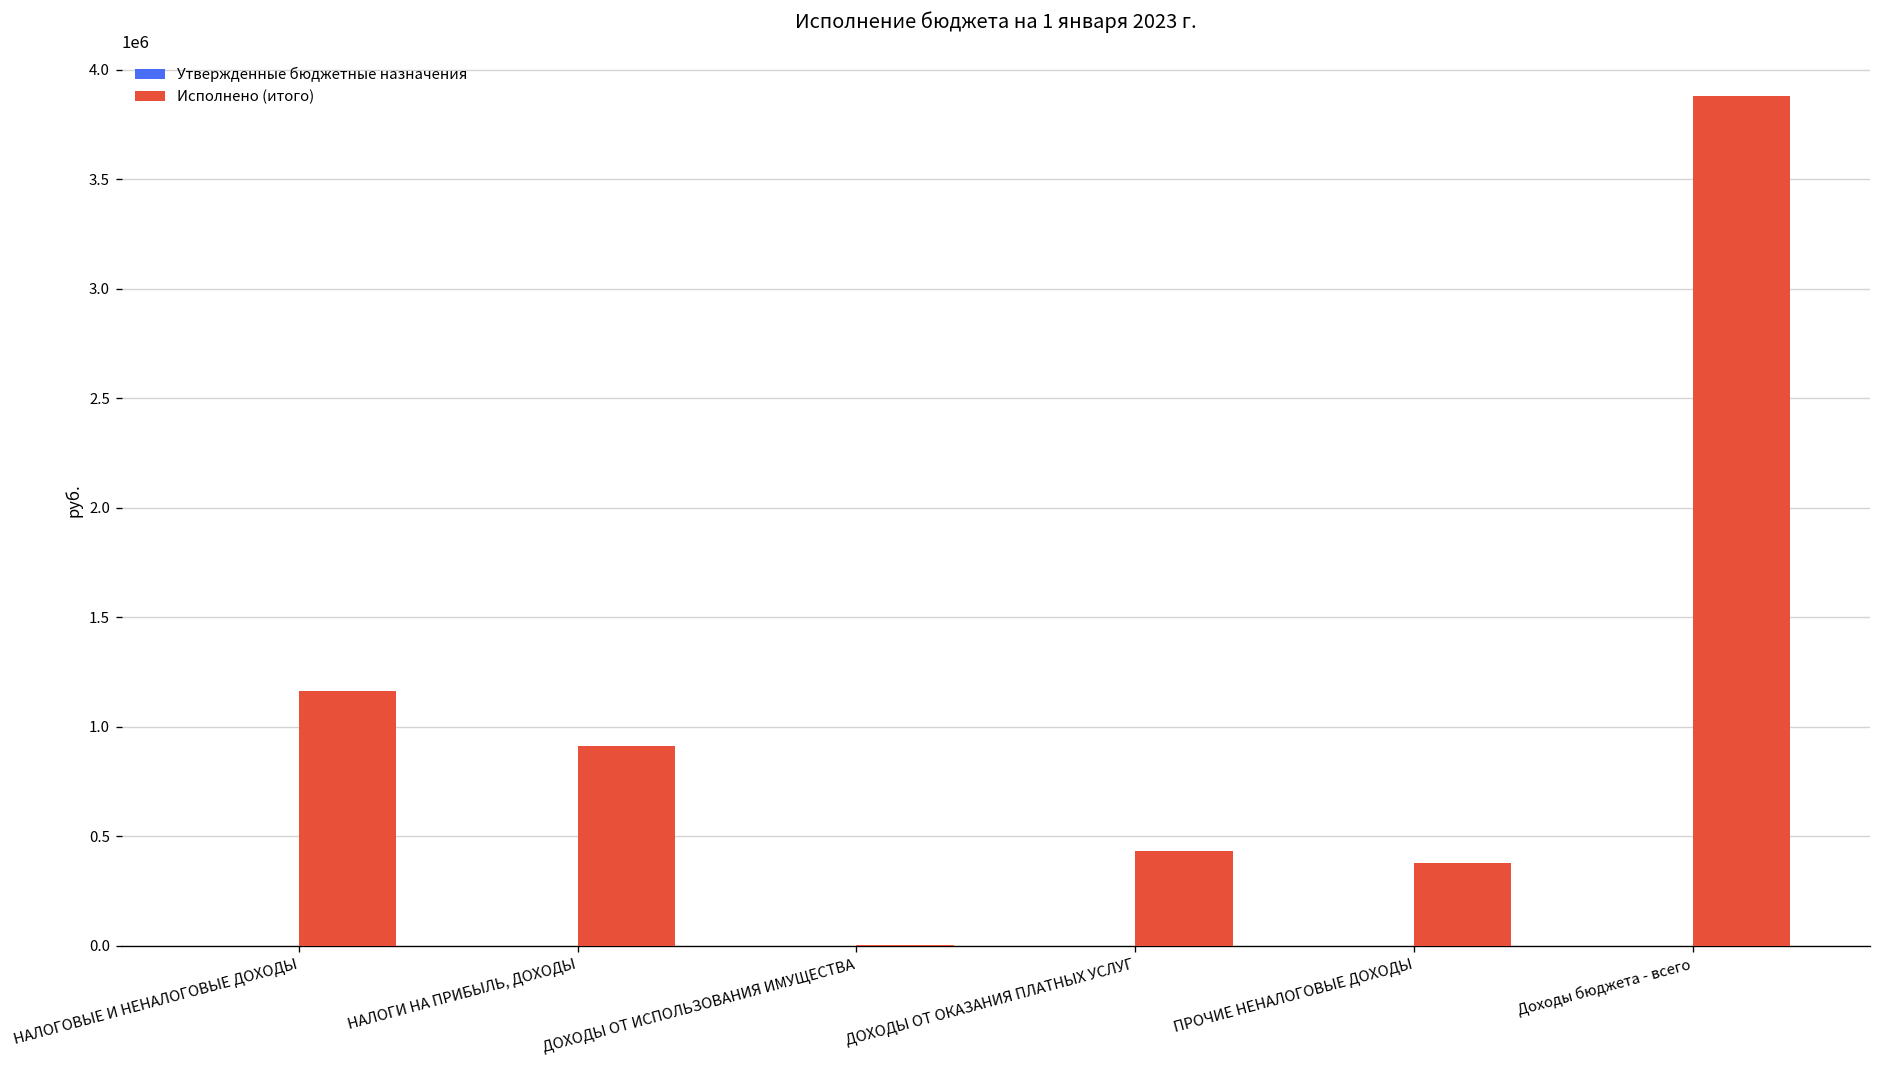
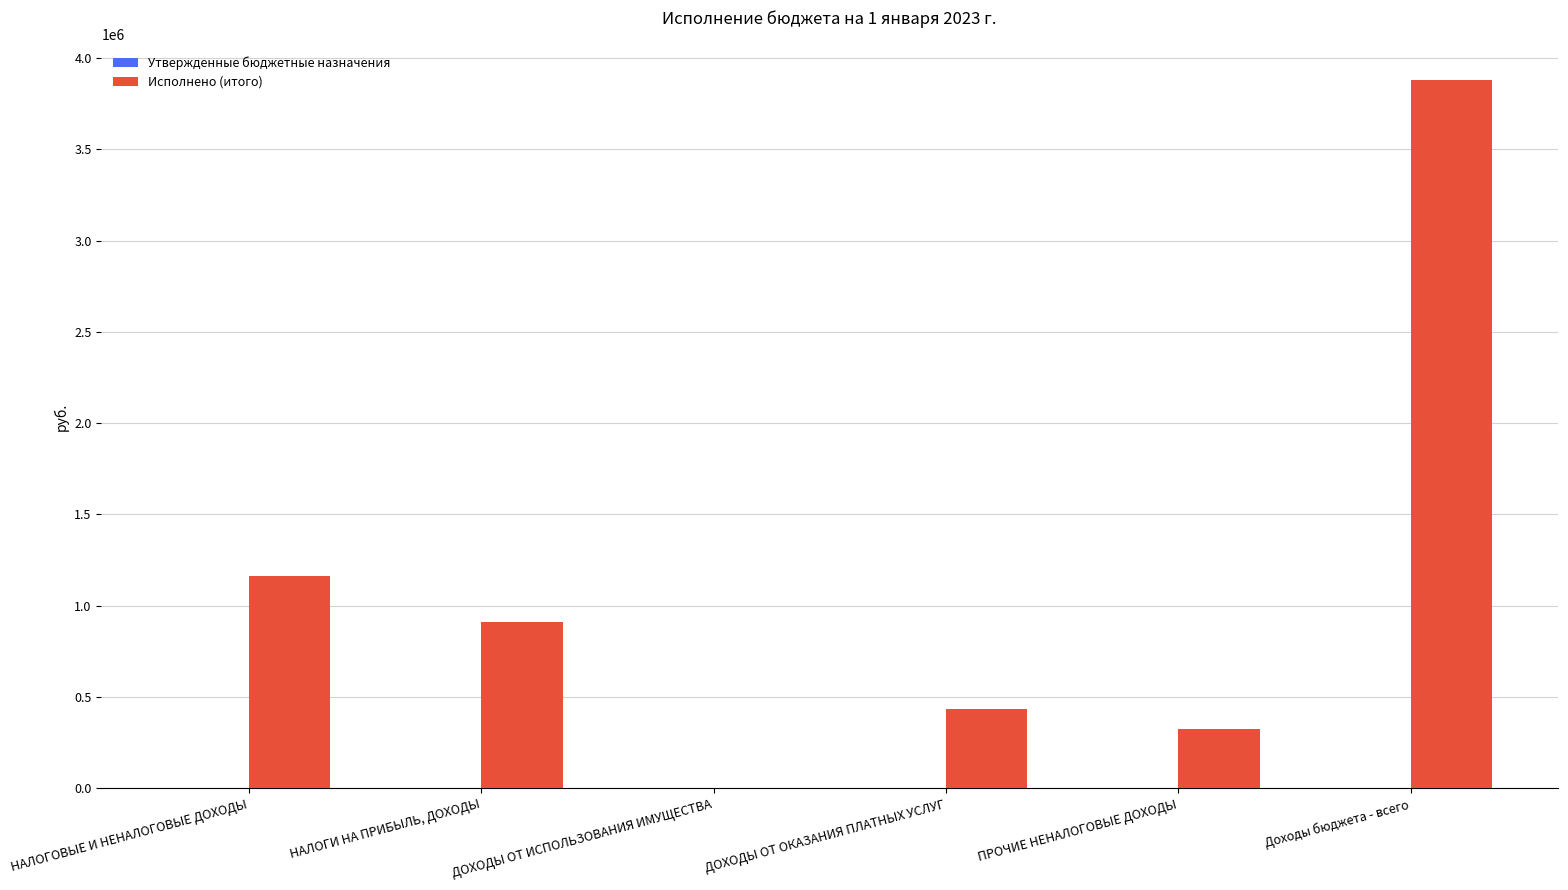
Исполнено (итого), ПРОЧИЕ НЕНАЛОГОВЫЕ ДОХОДЫ: 380000 -> 320000
